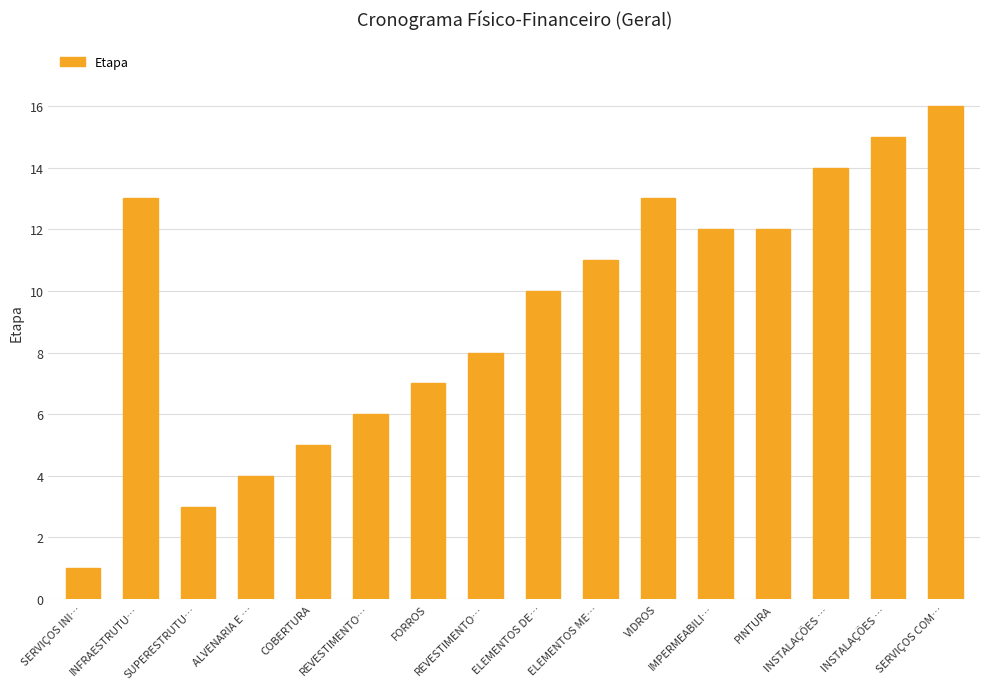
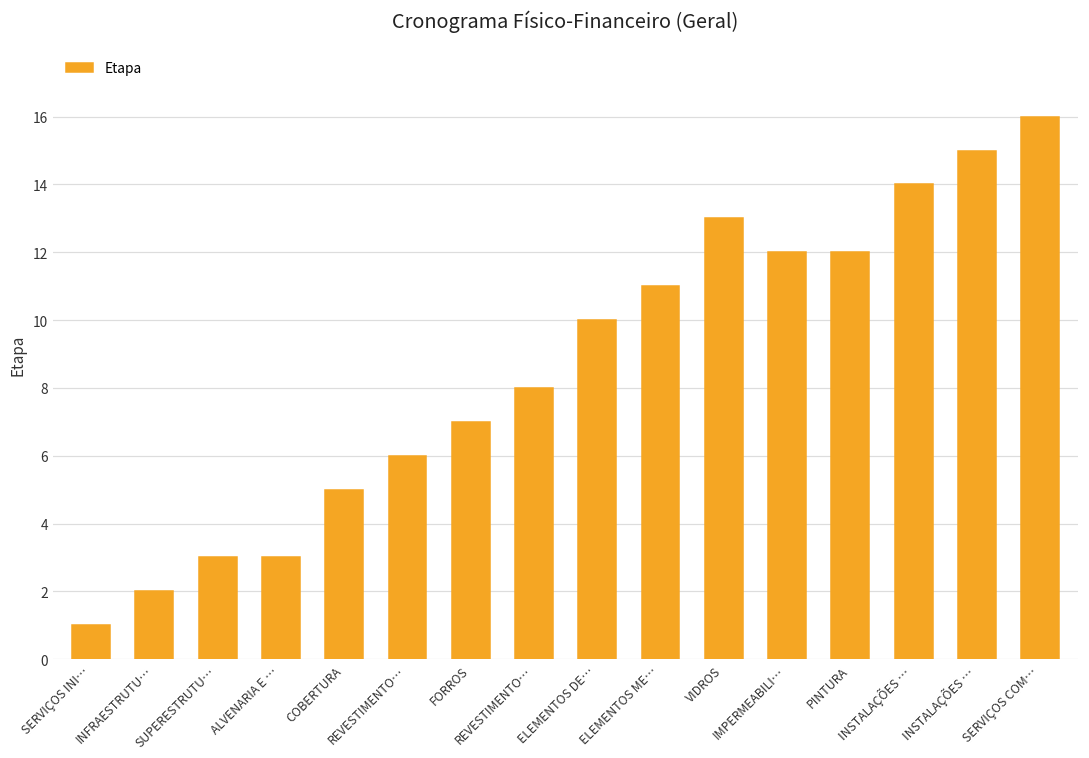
INFRAESTRUTU…: 13 -> 2
ALVENARIA E …: 4 -> 3
